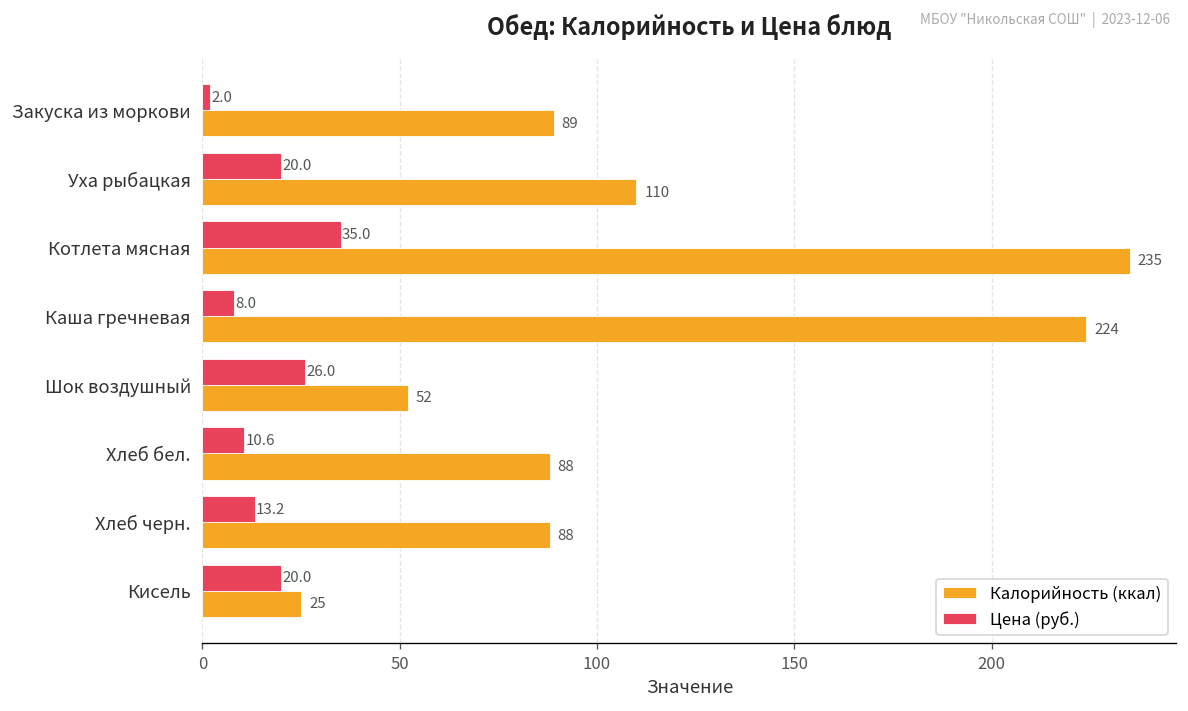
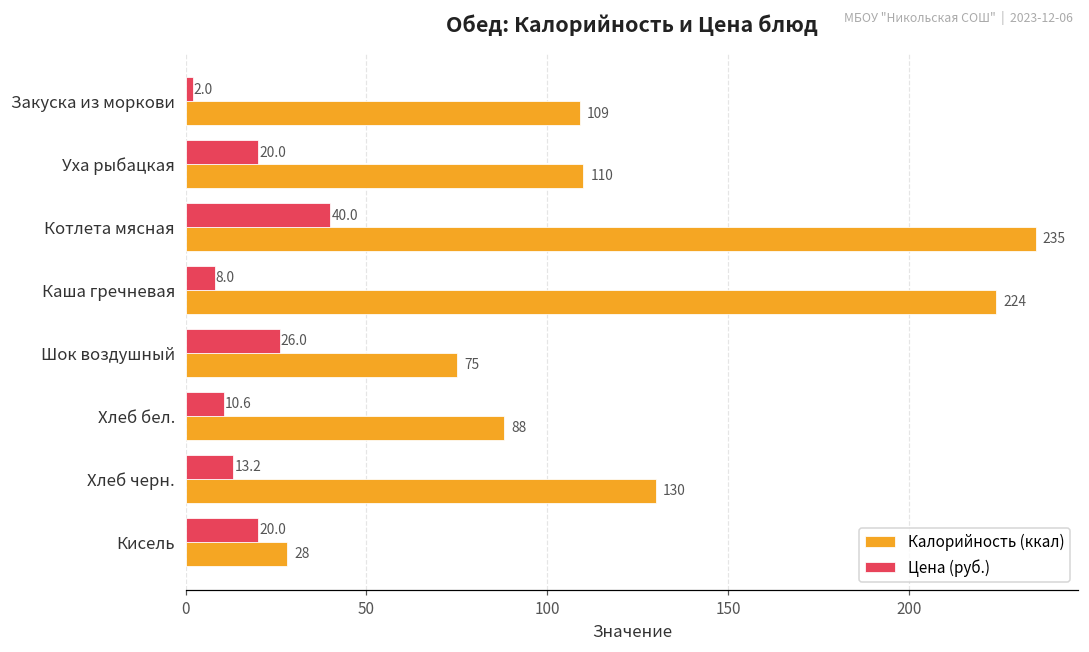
Калорийность (ккал), Закуска из моркови: 89 -> 109
Цена (руб.), Котлета мясная: 35.0 -> 40.0
Калорийность (ккал), Шок воздушный: 52 -> 75
Калорийность (ккал), Хлеб черн.: 88 -> 130
Калорийность (ккал), Кисель: 25 -> 28
